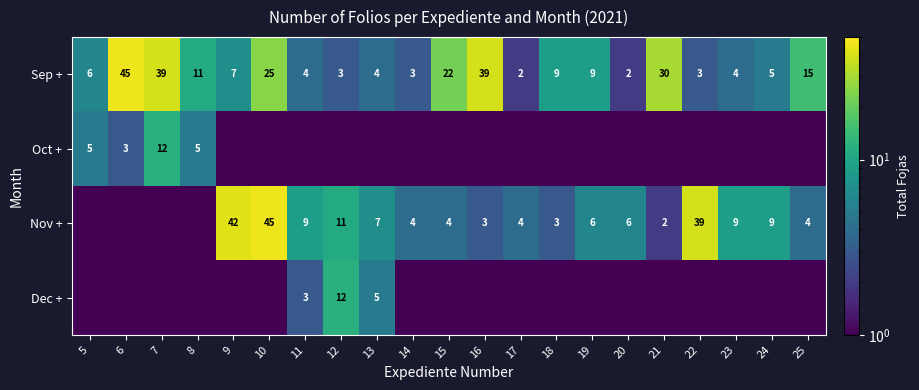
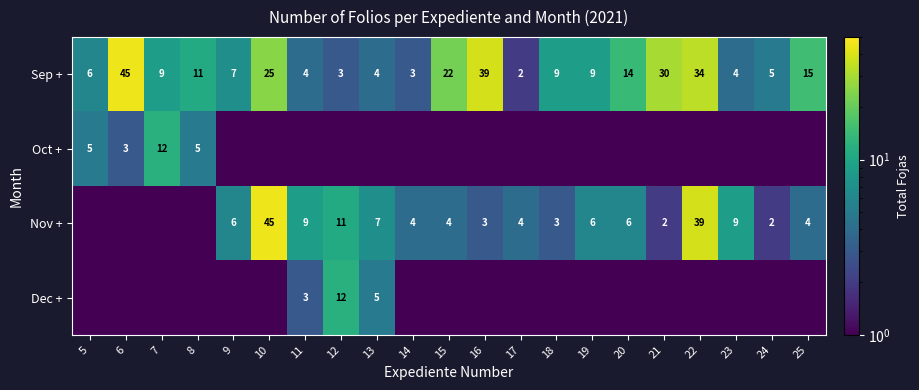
Sep +, 7: 39 -> 9
Sep +, 20: 2 -> 14
Sep +, 22: 3 -> 34
Nov +, 9: 42 -> 6
Nov +, 24: 9 -> 2
